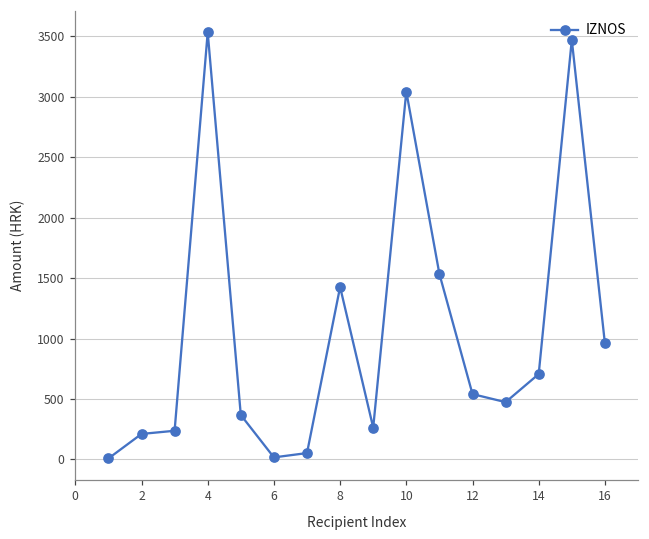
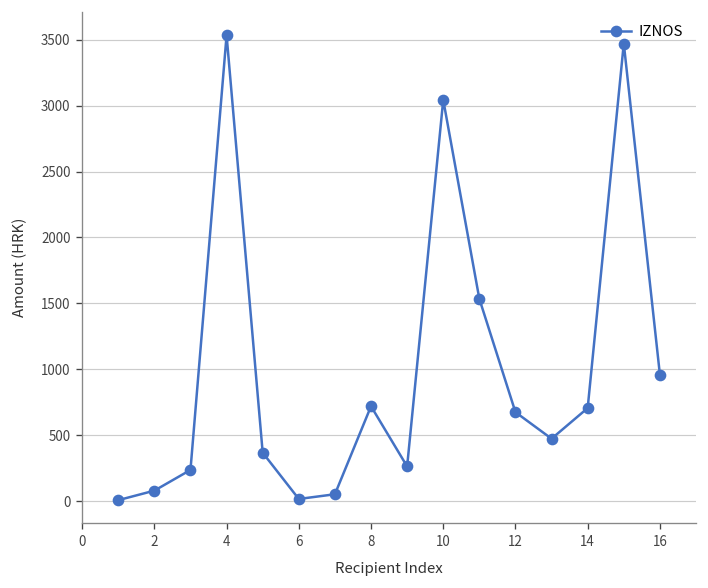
2: 210 -> 80
8: 1430 -> 720
12: 540 -> 670
